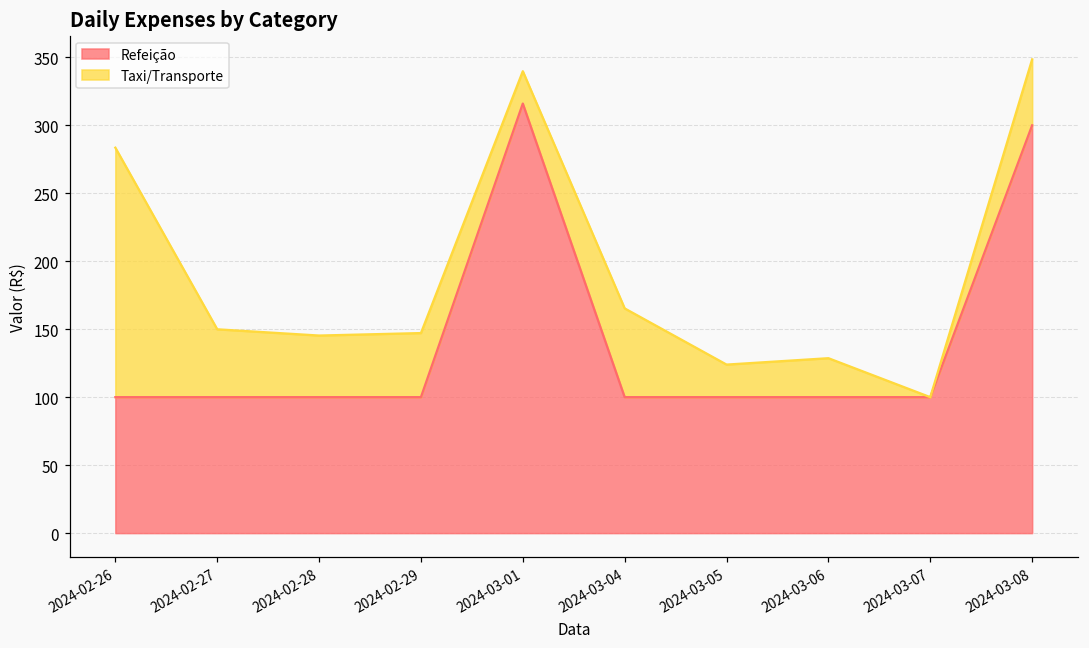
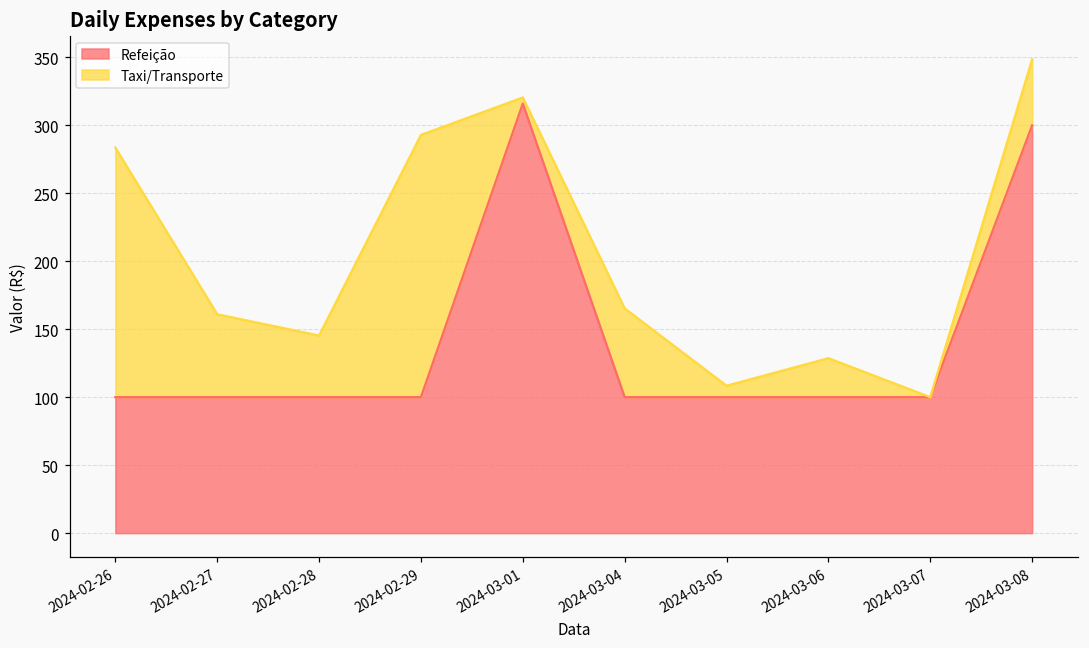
Taxi/Transporte, 2024-02-27: 50 -> 61
Taxi/Transporte, 2024-02-29: 47 -> 193
Taxi/Transporte, 2024-03-01: 24 -> 5
Taxi/Transporte, 2024-03-05: 24 -> 8
